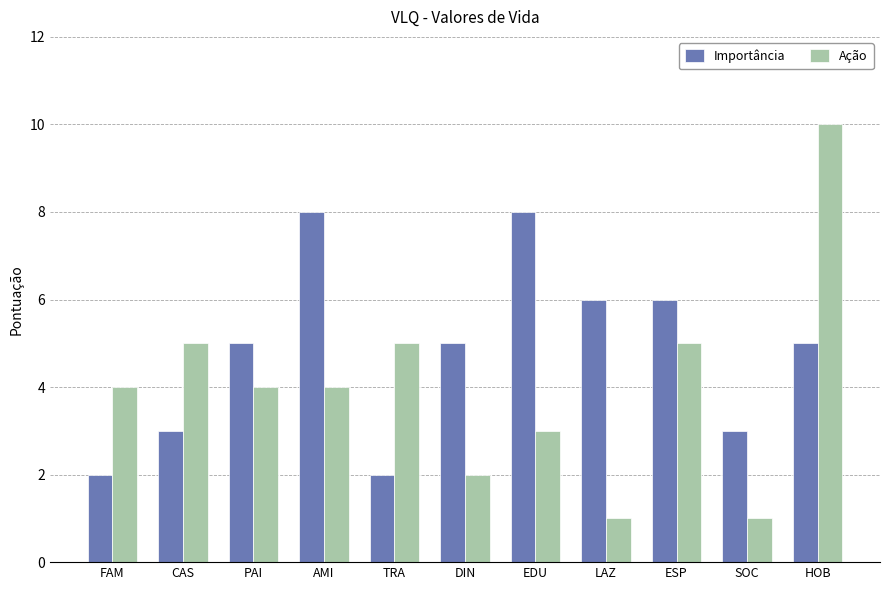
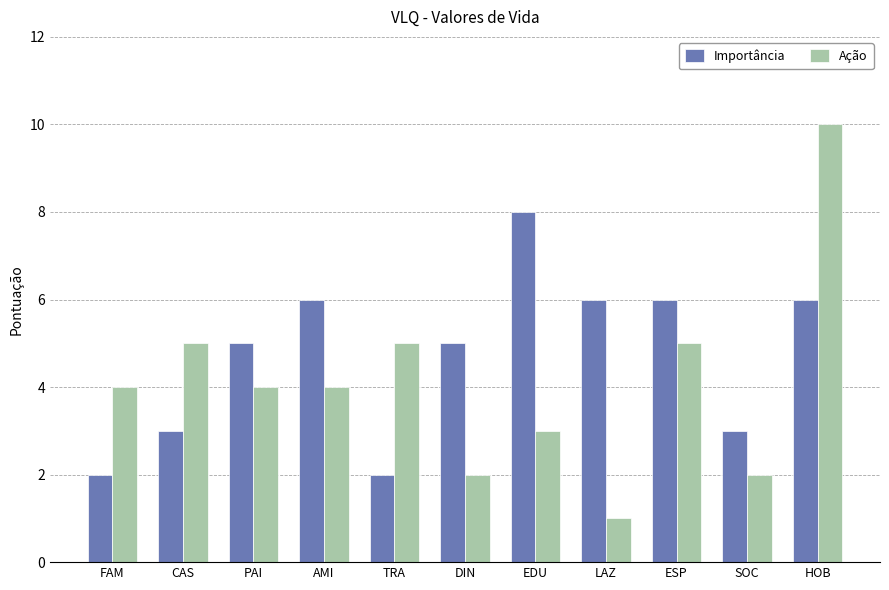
Importância, AMI: 8 -> 6
Ação, SOC: 1 -> 2
Importância, HOB: 5 -> 6
